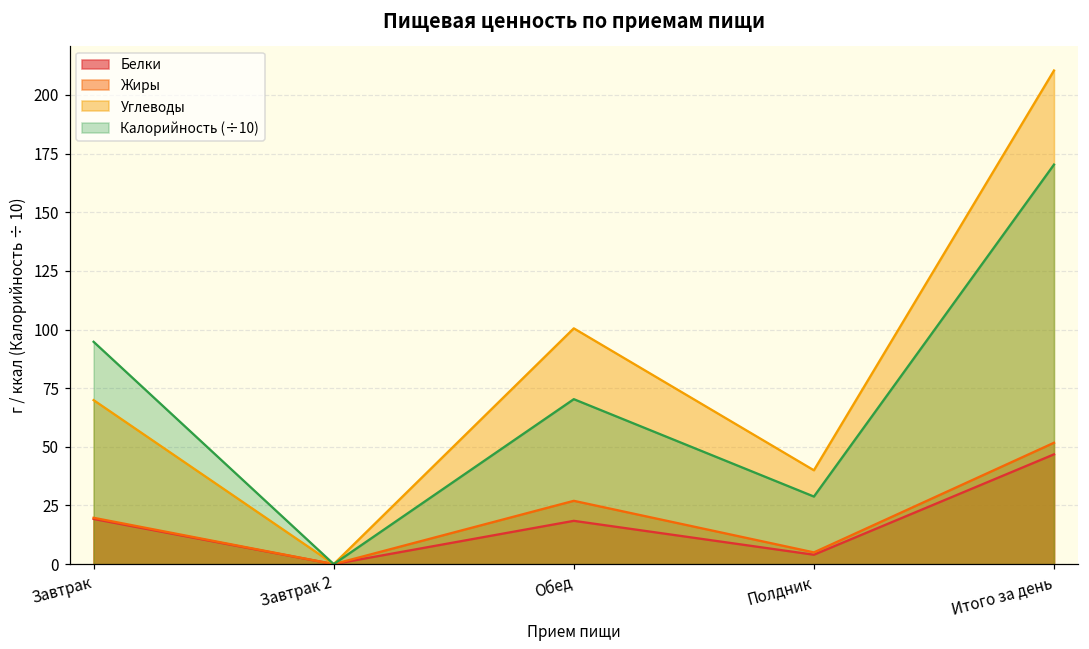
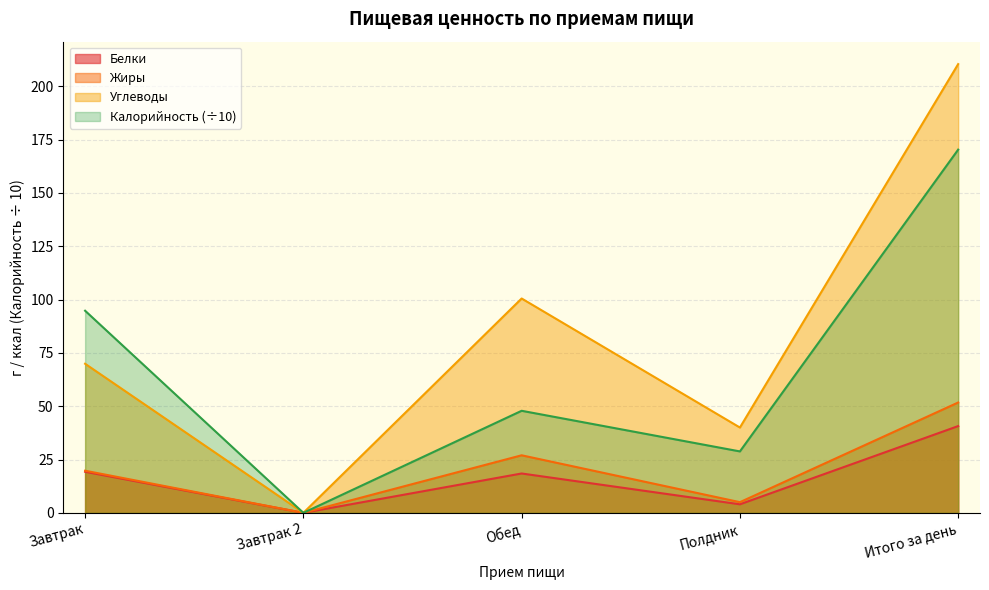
Калорийность (÷10), Обед: 70 -> 48
Белки, Итого за день: 47 -> 41
